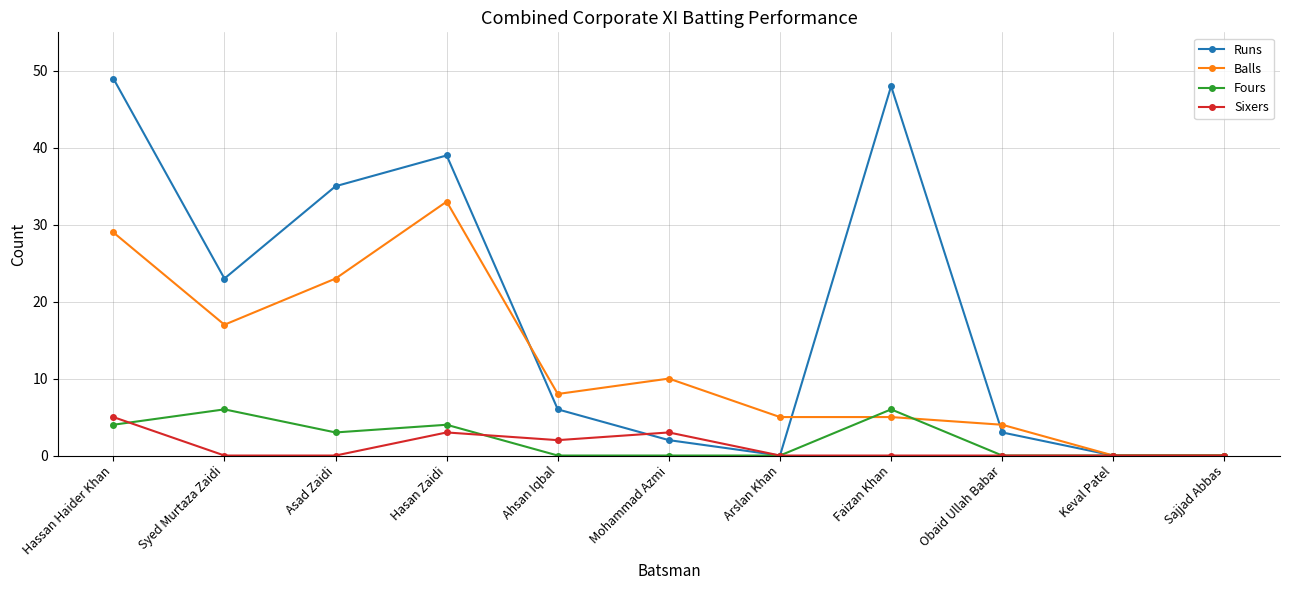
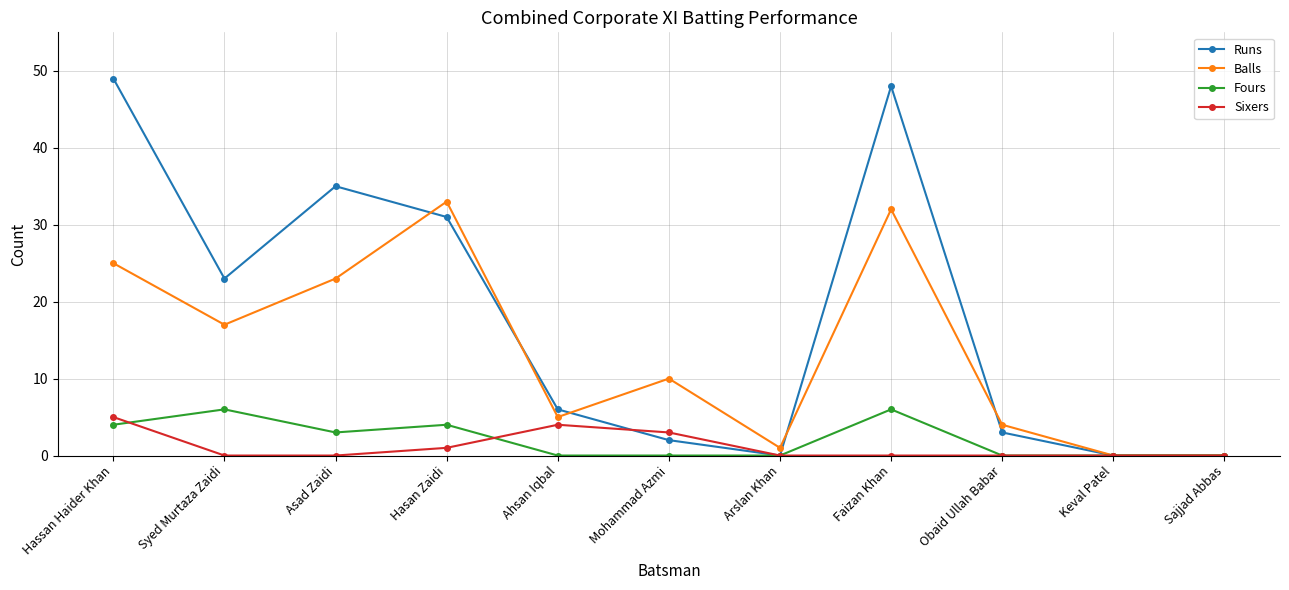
Balls, Hassan Haider Khan: 29 -> 25
Runs, Hasan Zaidi: 39 -> 31
Sixers, Hasan Zaidi: 3 -> 1
Balls, Ahsan Iqbal: 8 -> 5
Sixers, Ahsan Iqbal: 2 -> 4
Balls, Arslan Khan: 5 -> 1
Balls, Faizan Khan: 5 -> 32
